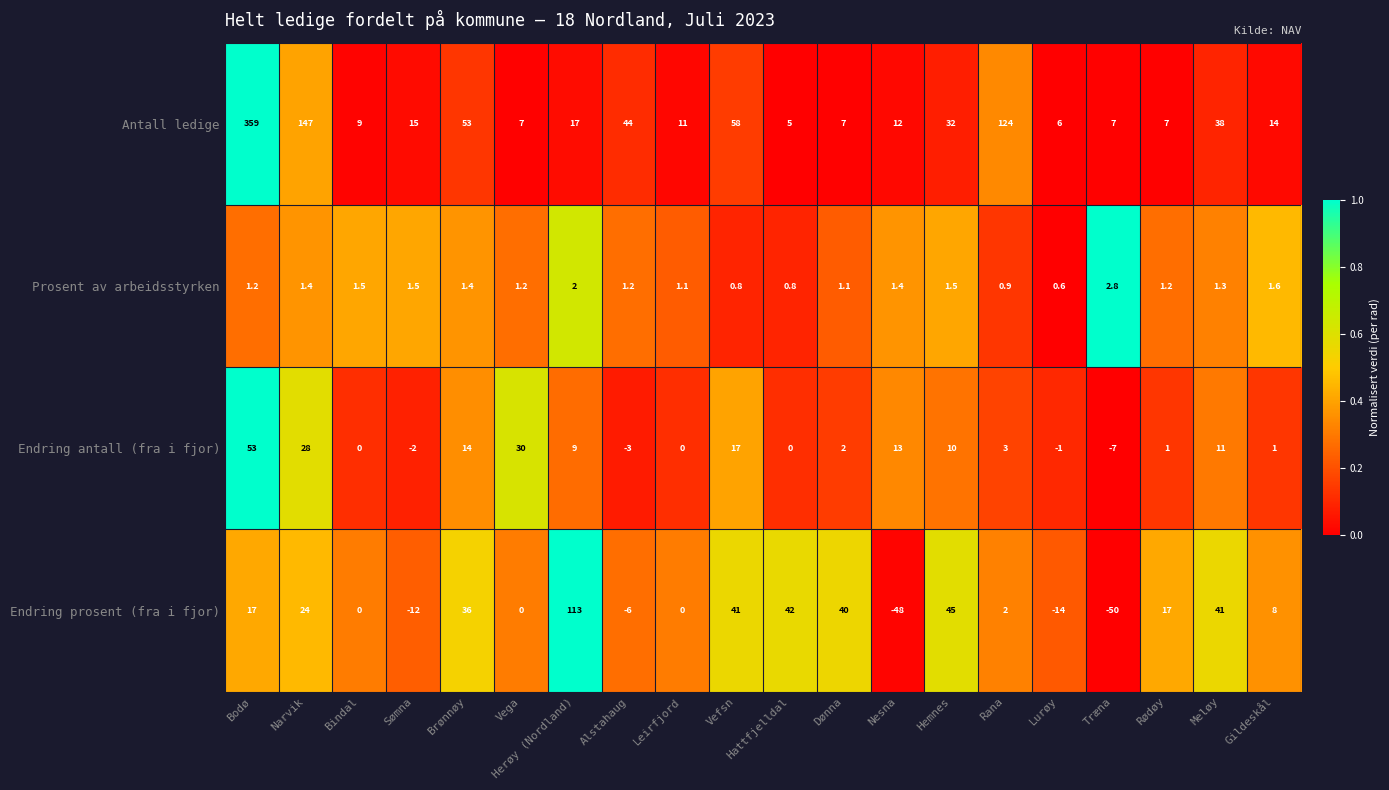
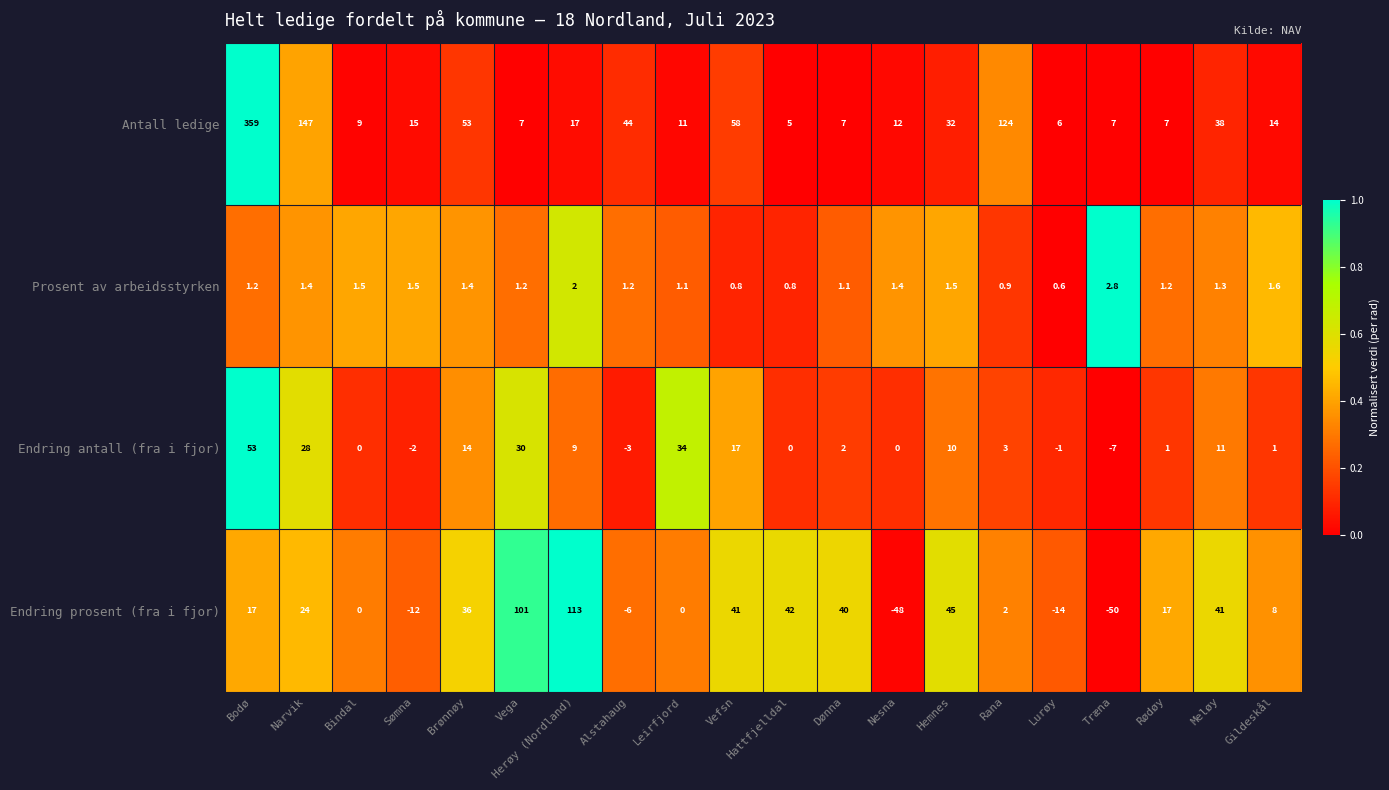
Endring antall (fra i fjor), Leirfjord: 0 -> 34
Endring antall (fra i fjor), Nesna: 13 -> 0
Endring prosent (fra i fjor), Vega: 0 -> 101
